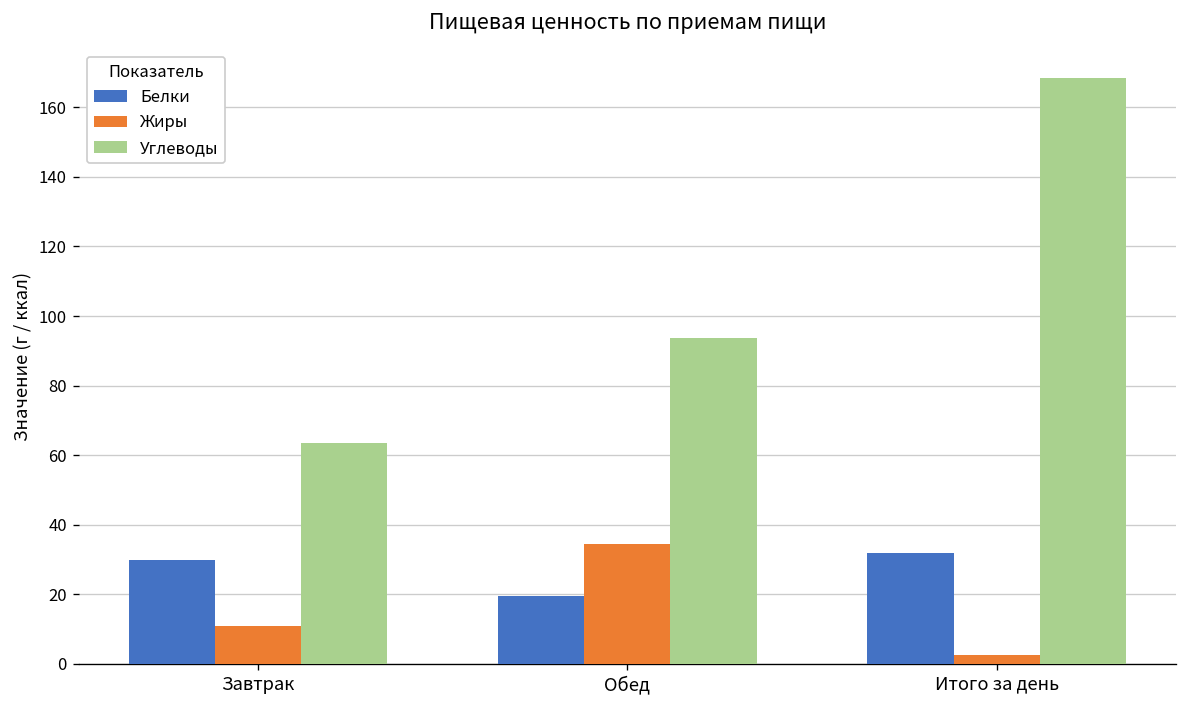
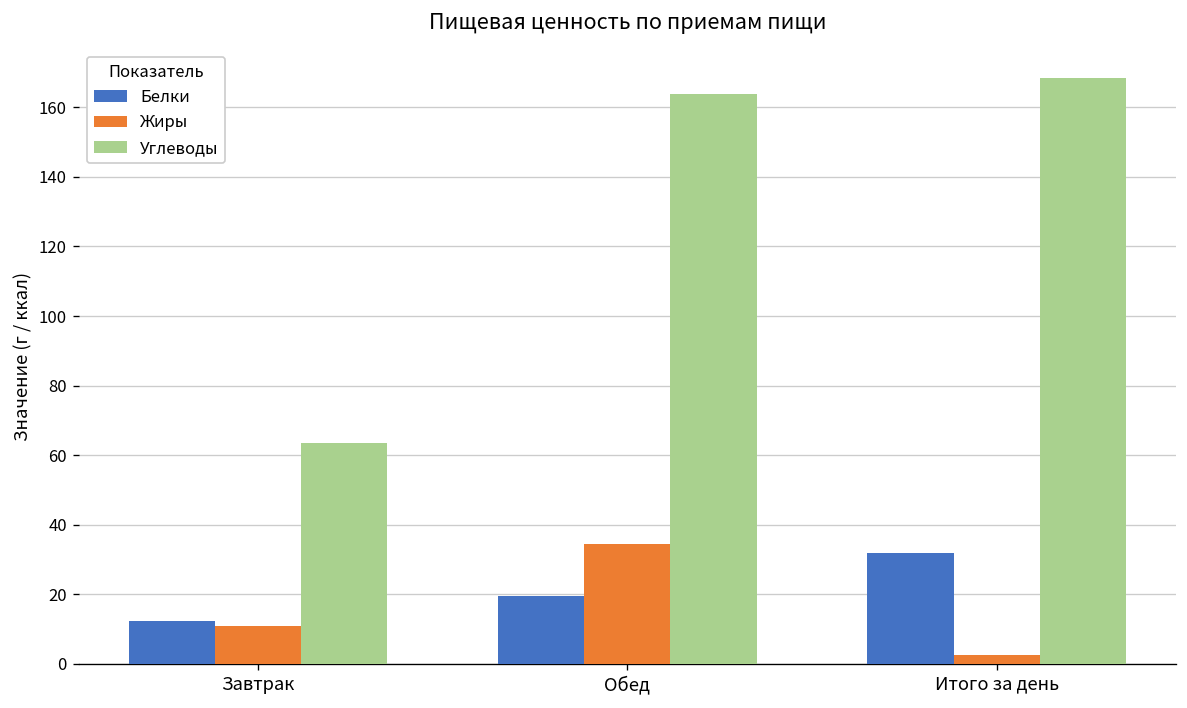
Белки, Завтрак: 30 -> 12
Углеводы, Обед: 94 -> 164
